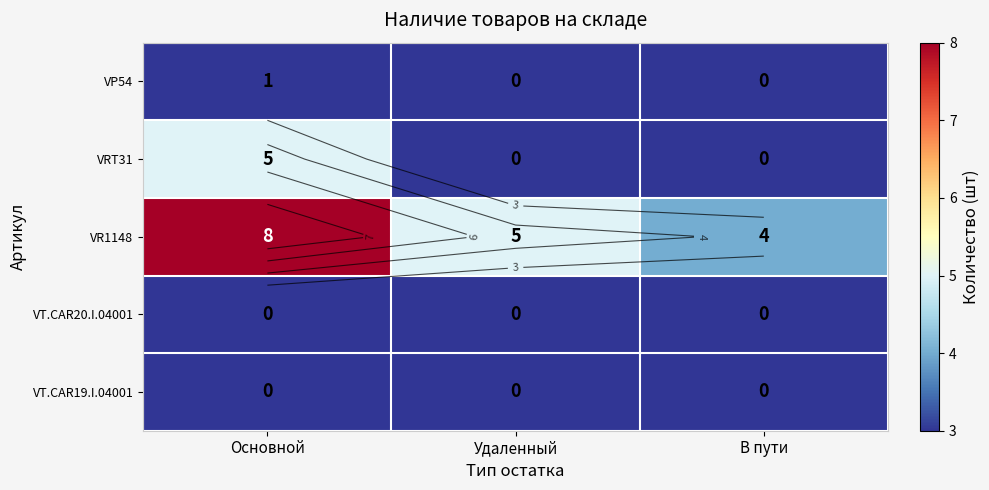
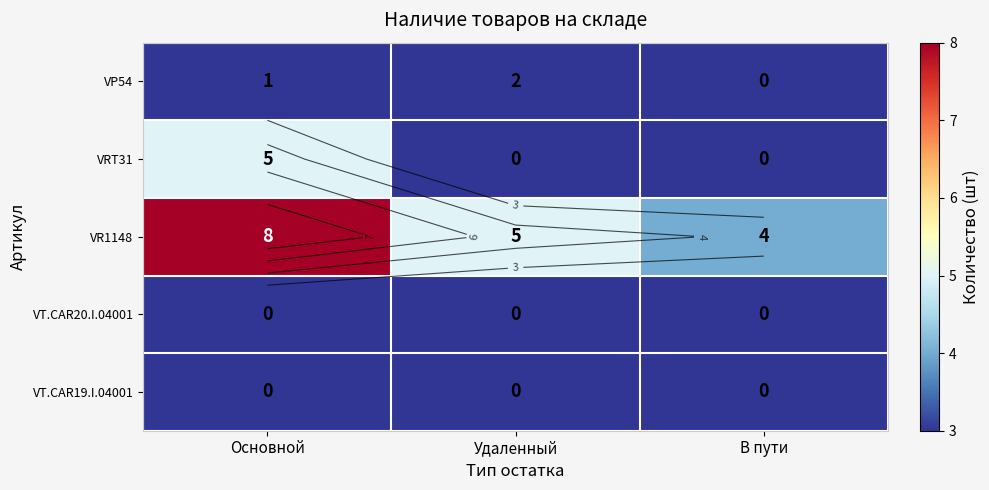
VP54, Удаленный: 0 -> 2
